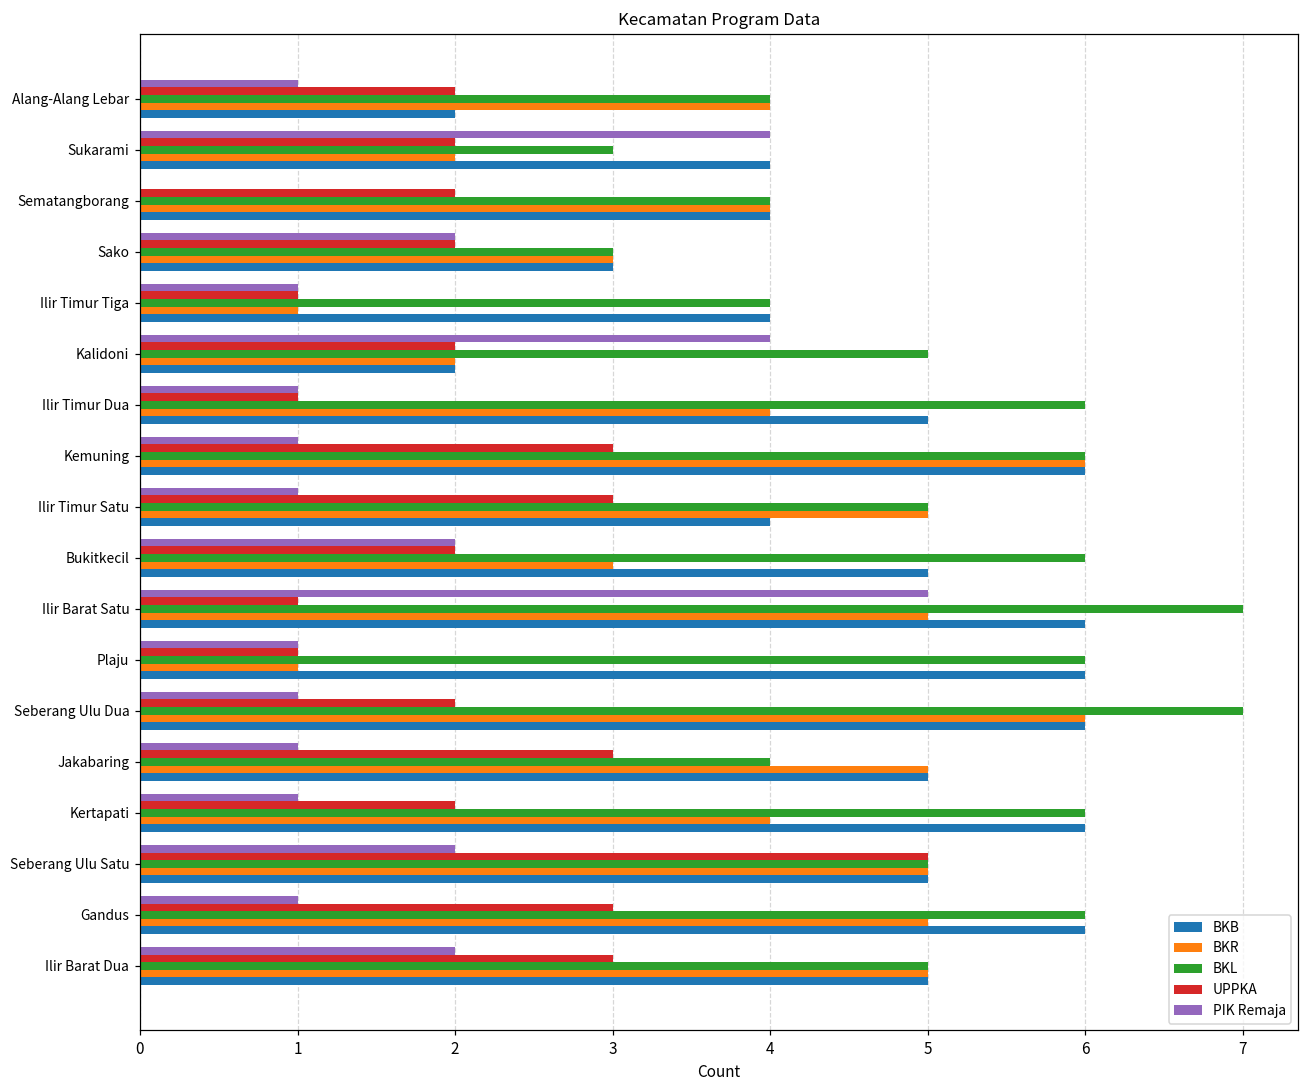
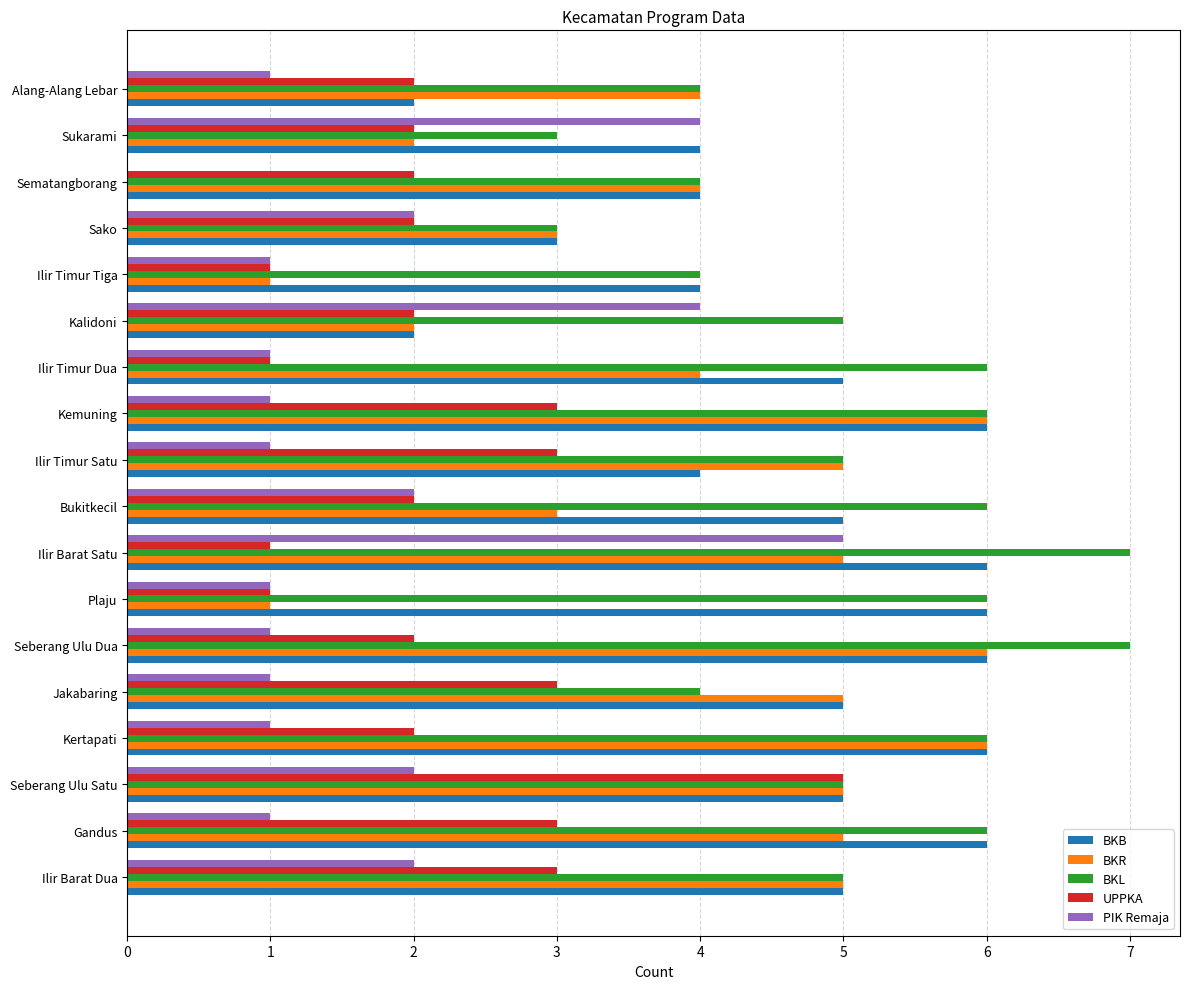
BKR, Kertapati: 4 -> 6
